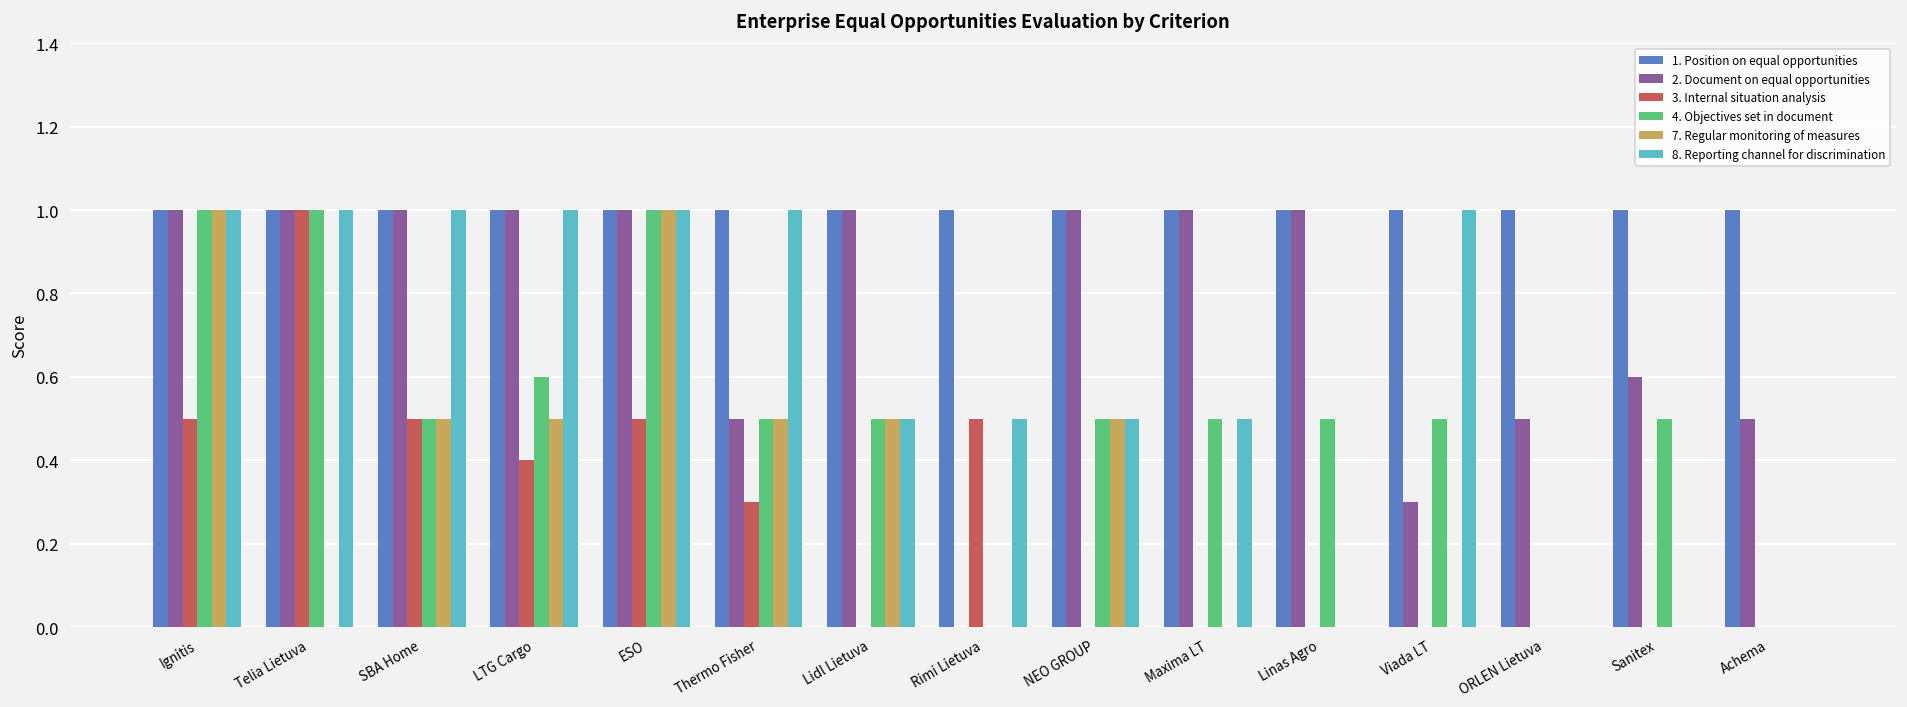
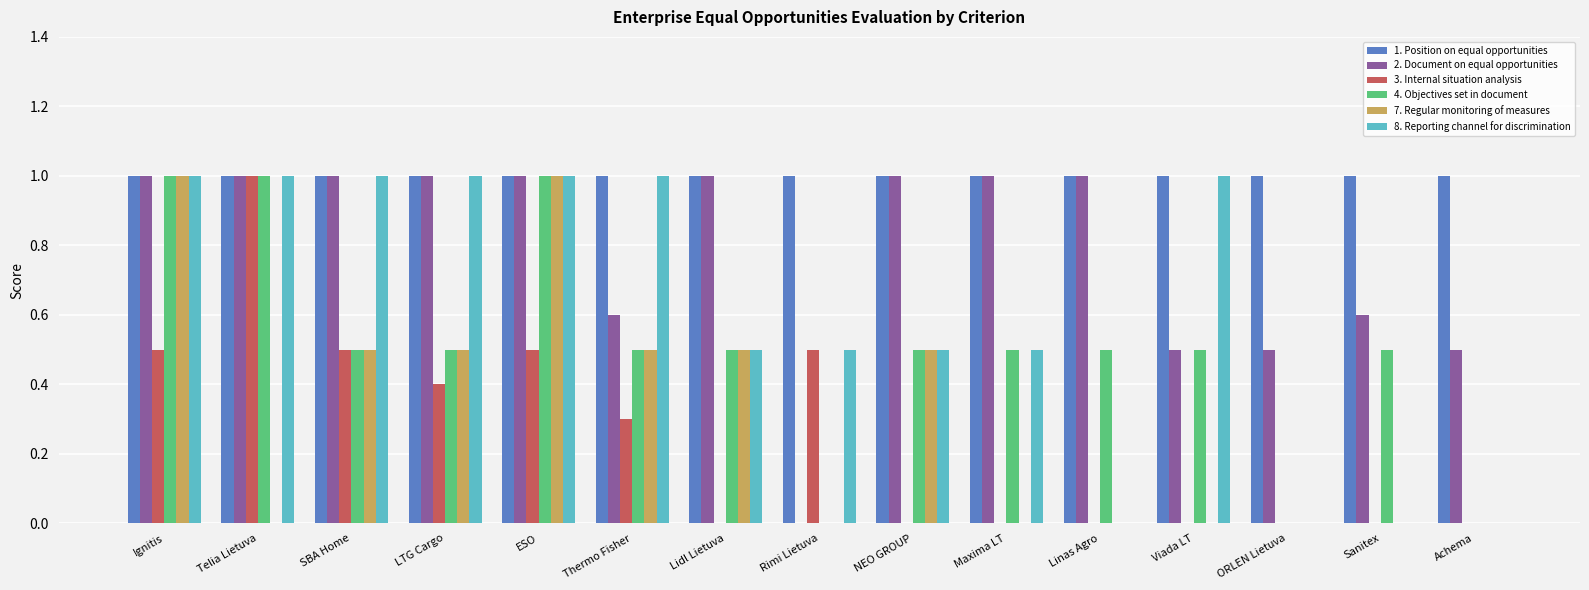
4. Objectives set in document, LTG Cargo: 0.6 -> 0.5
2. Document on equal opportunities, Thermo Fisher: 0.5 -> 0.6
2. Document on equal opportunities, Viada LT: 0.3 -> 0.5
